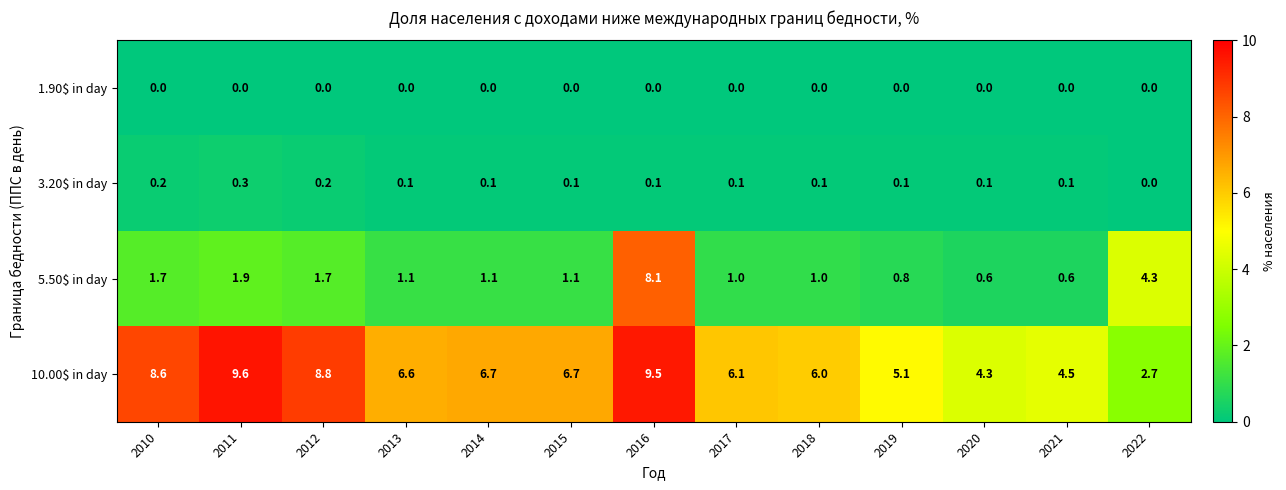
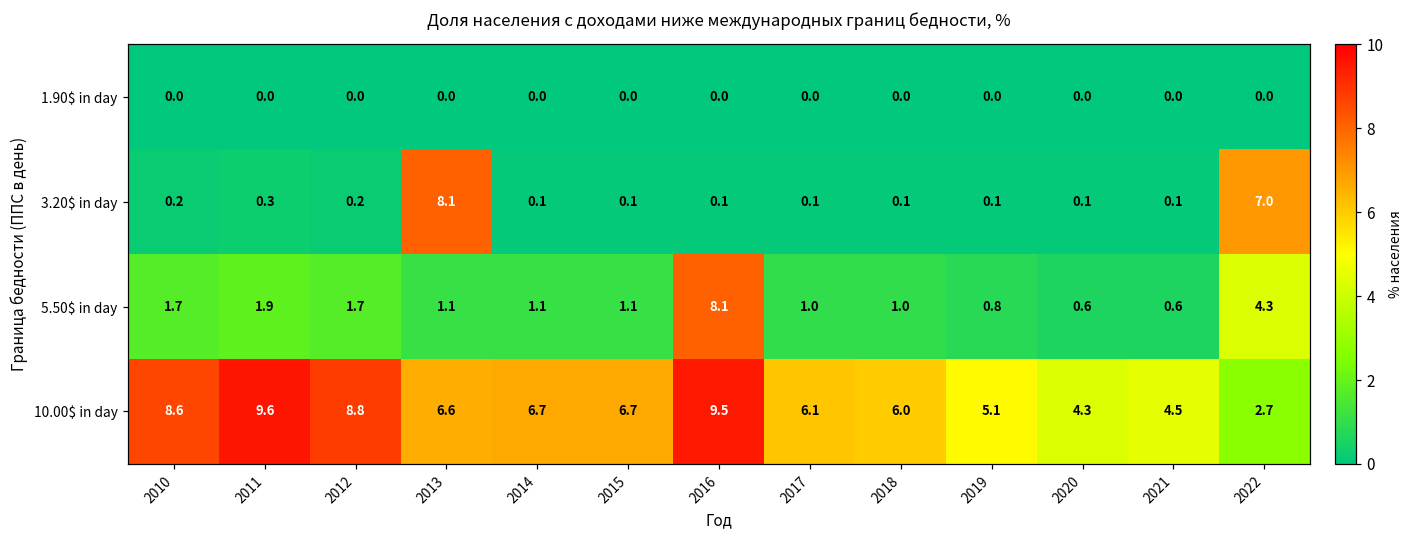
3.20$ in day, 2013: 0.1 -> 8.1
3.20$ in day, 2022: 0.0 -> 7.0
